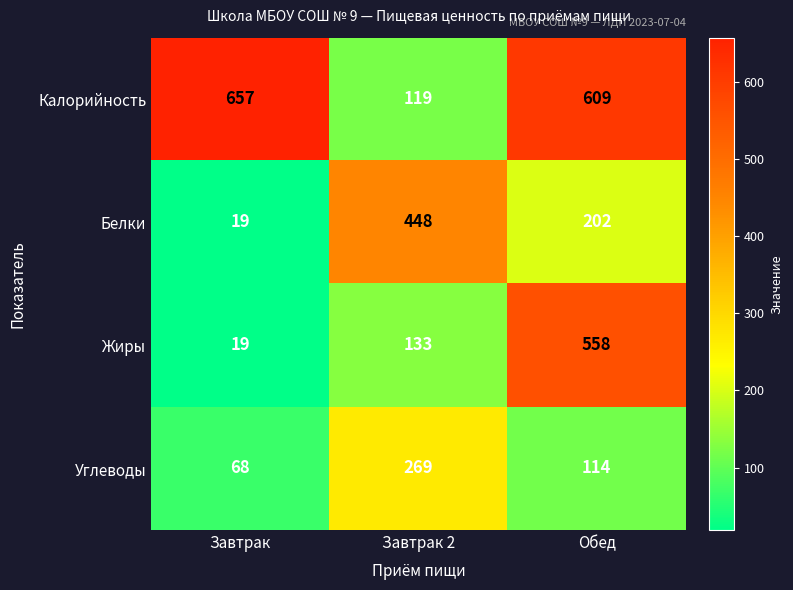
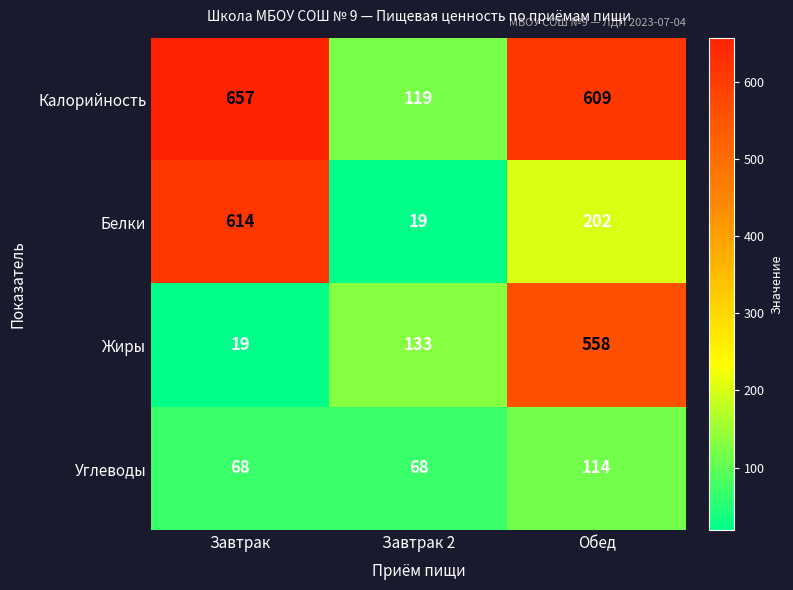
Белки, Завтрак: 19 -> 614
Белки, Завтрак 2: 448 -> 19
Углеводы, Завтрак 2: 269 -> 68
